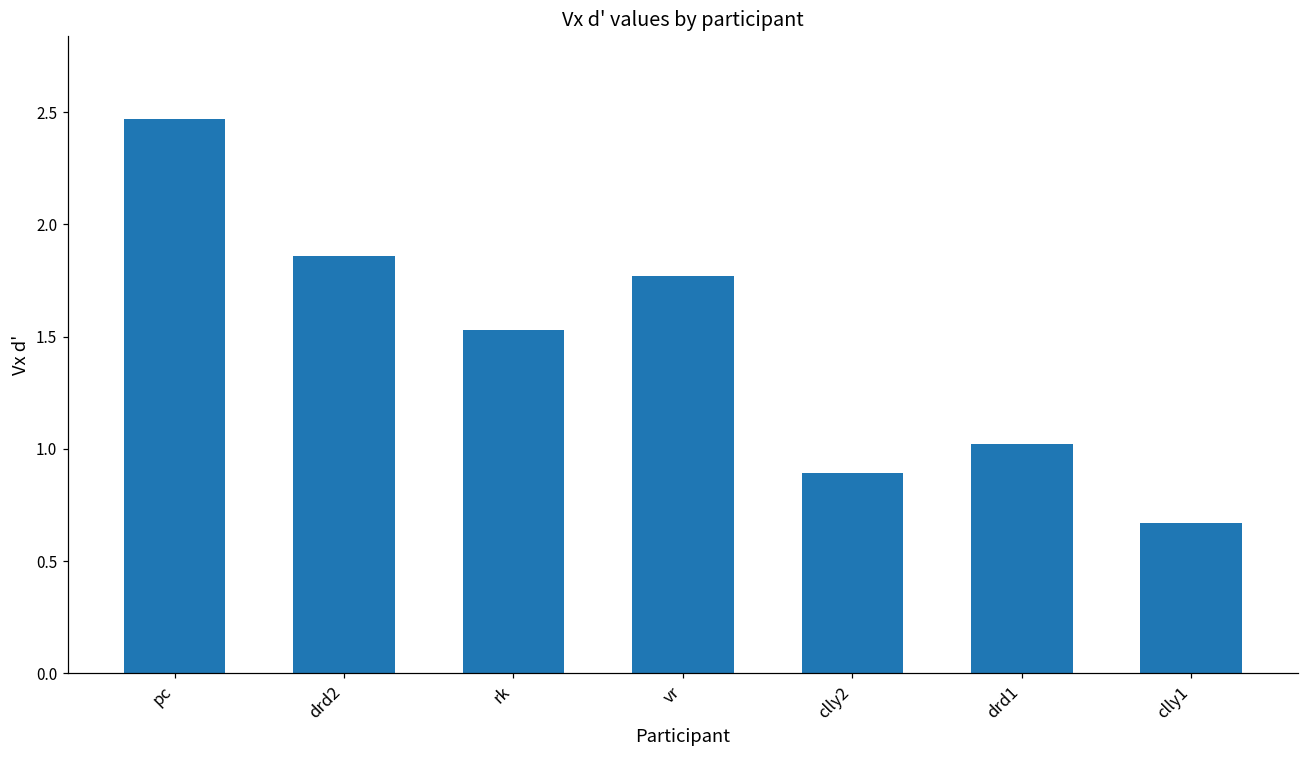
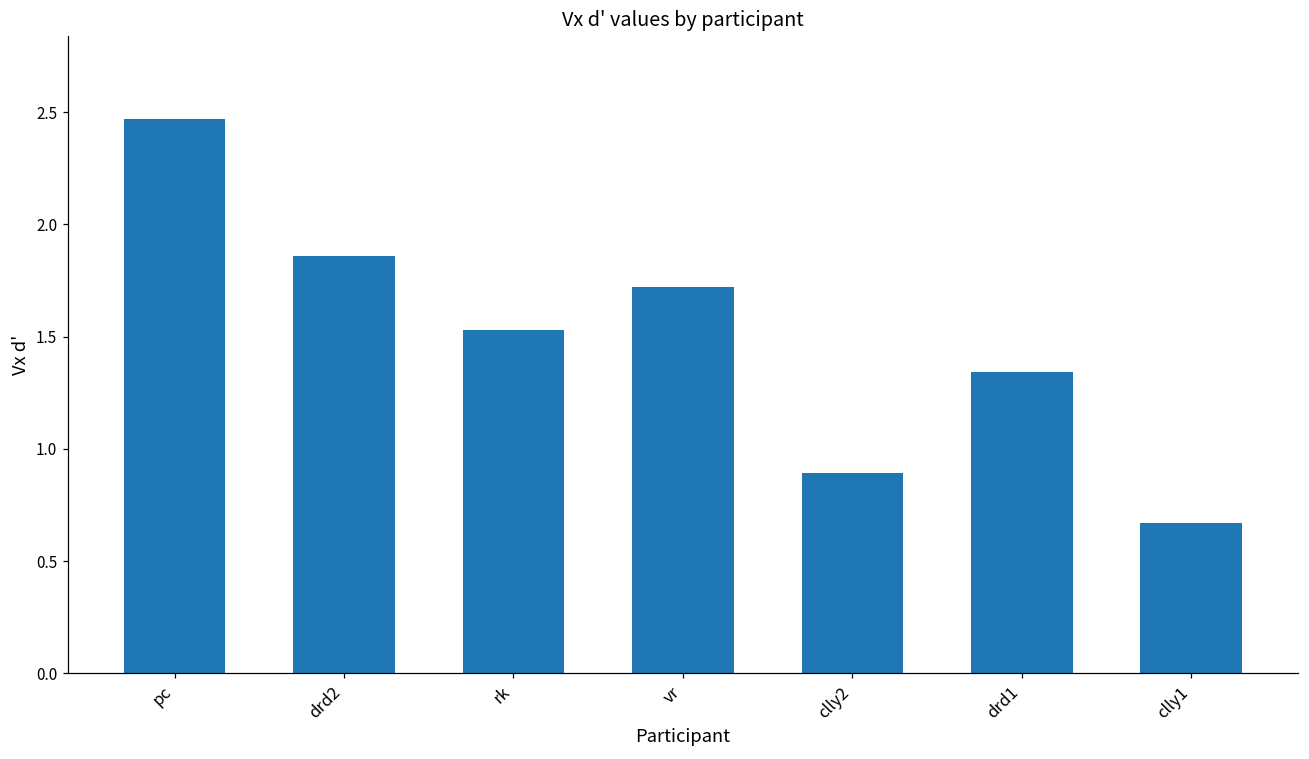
vr: 1.77 -> 1.72
drd1: 1.02 -> 1.34
